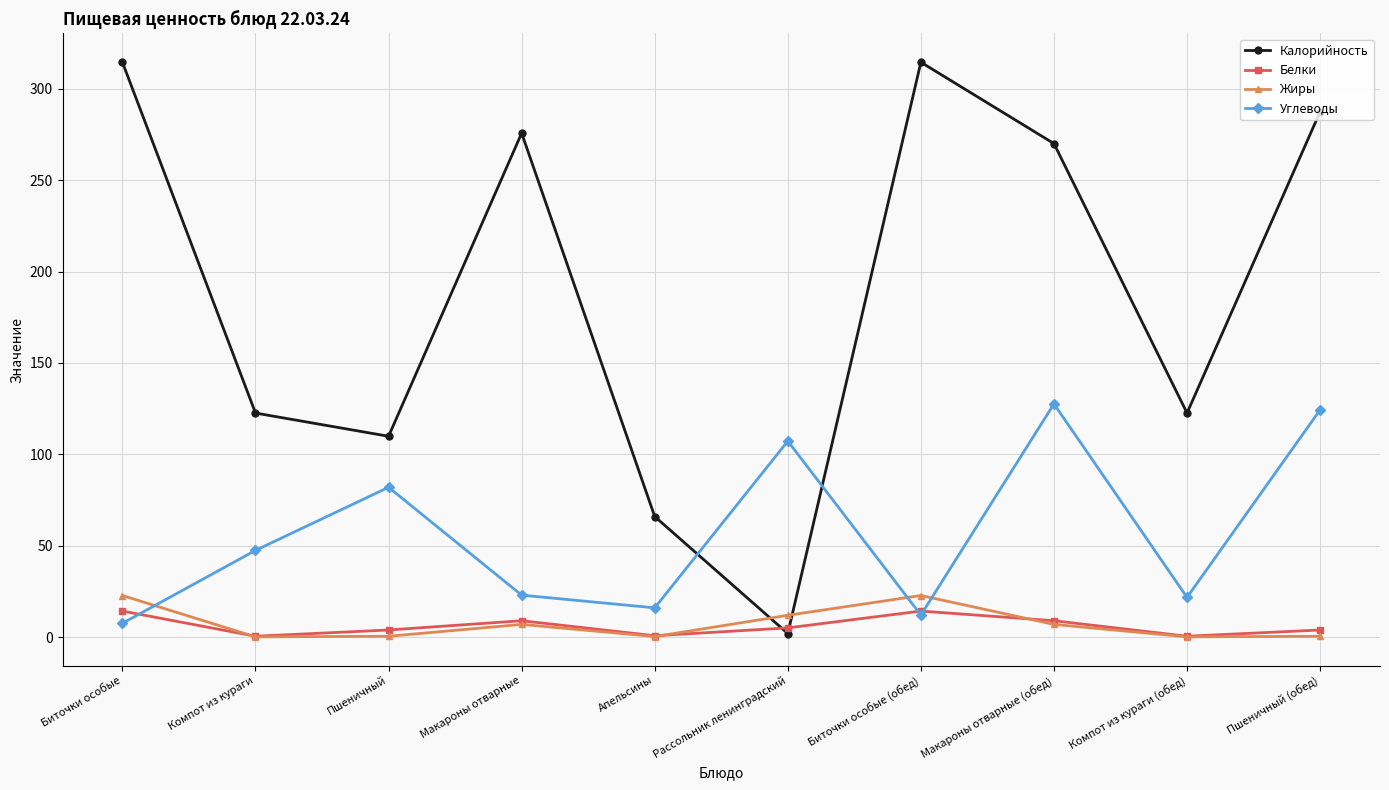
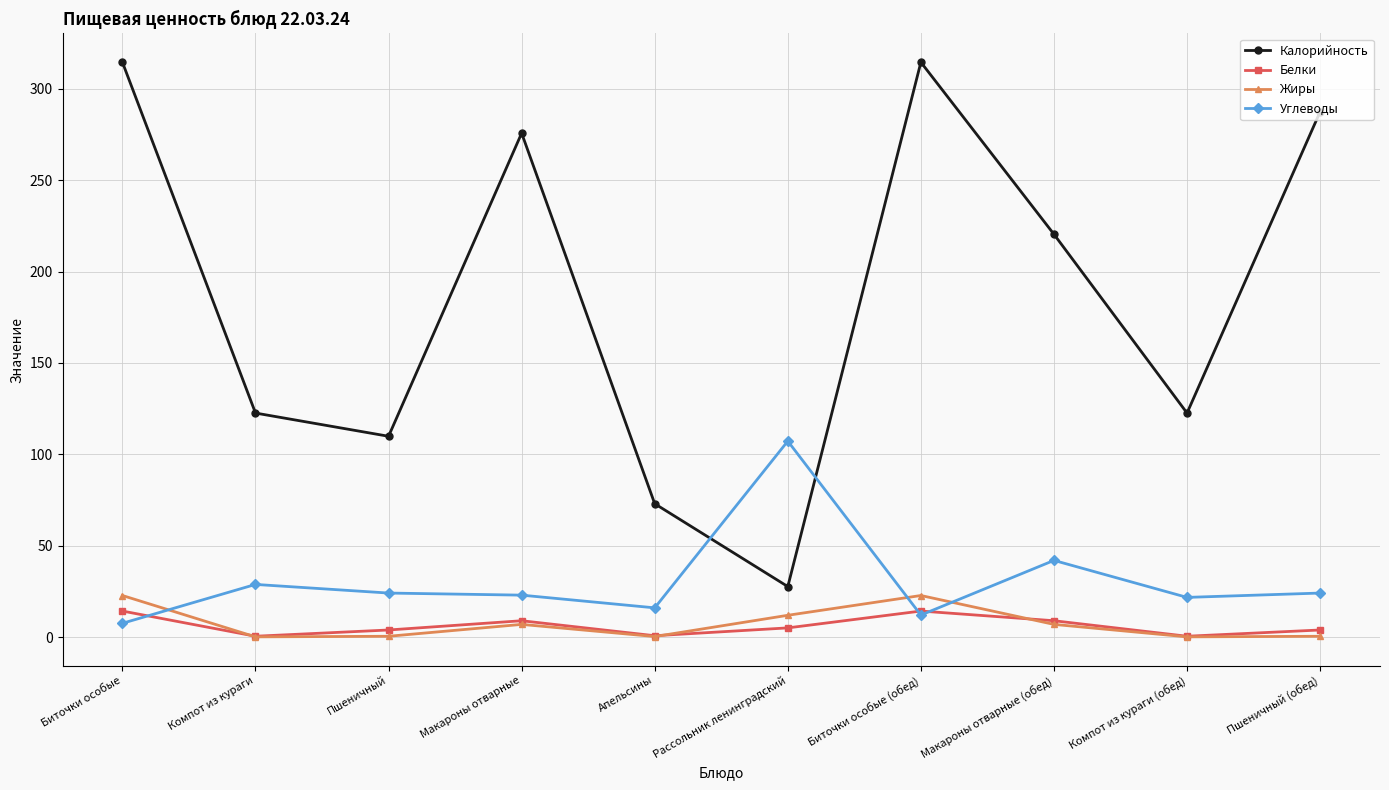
Углеводы, Компот из кураги: 47 -> 29
Углеводы, Пшеничный: 82 -> 24
Калорийность, Апельсины: 66 -> 73
Калорийность, Рассольник ленинградский: 2 -> 28
Калорийность, Макароны отварные (обед): 270 -> 220
Углеводы, Макароны отварные (обед): 128 -> 42
Углеводы, Пшеничный (обед): 124 -> 24
